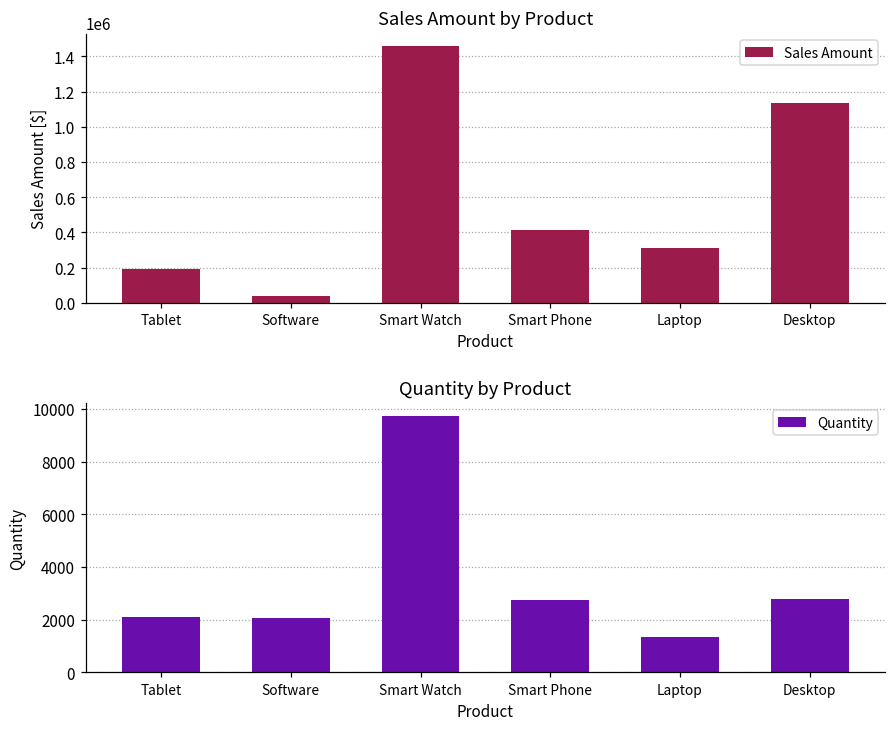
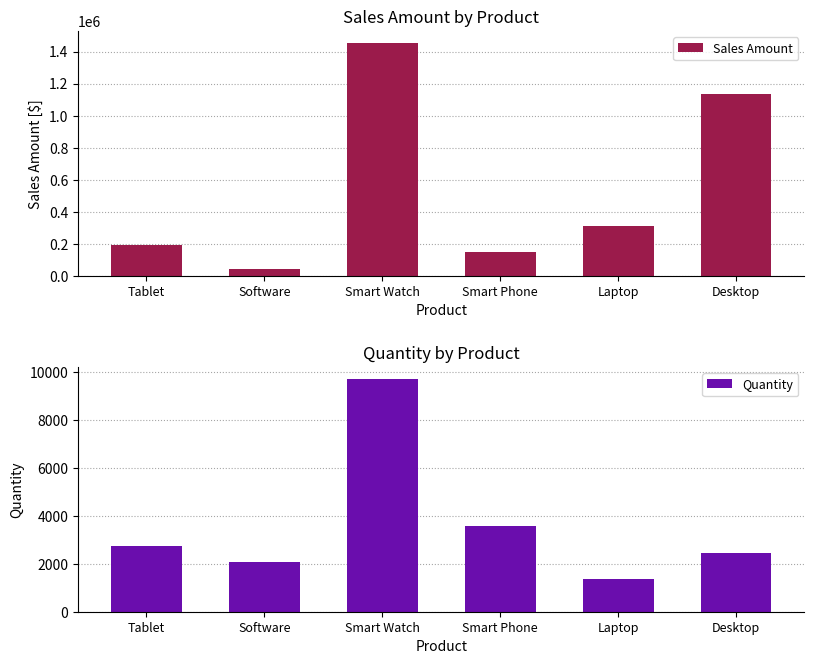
Sales Amount by Product, Smart Phone: 410000 -> 150000
Quantity by Product, Tablet: 2100 -> 2700
Quantity by Product, Smart Phone: 2700 -> 3600
Quantity by Product, Desktop: 2800 -> 2400
